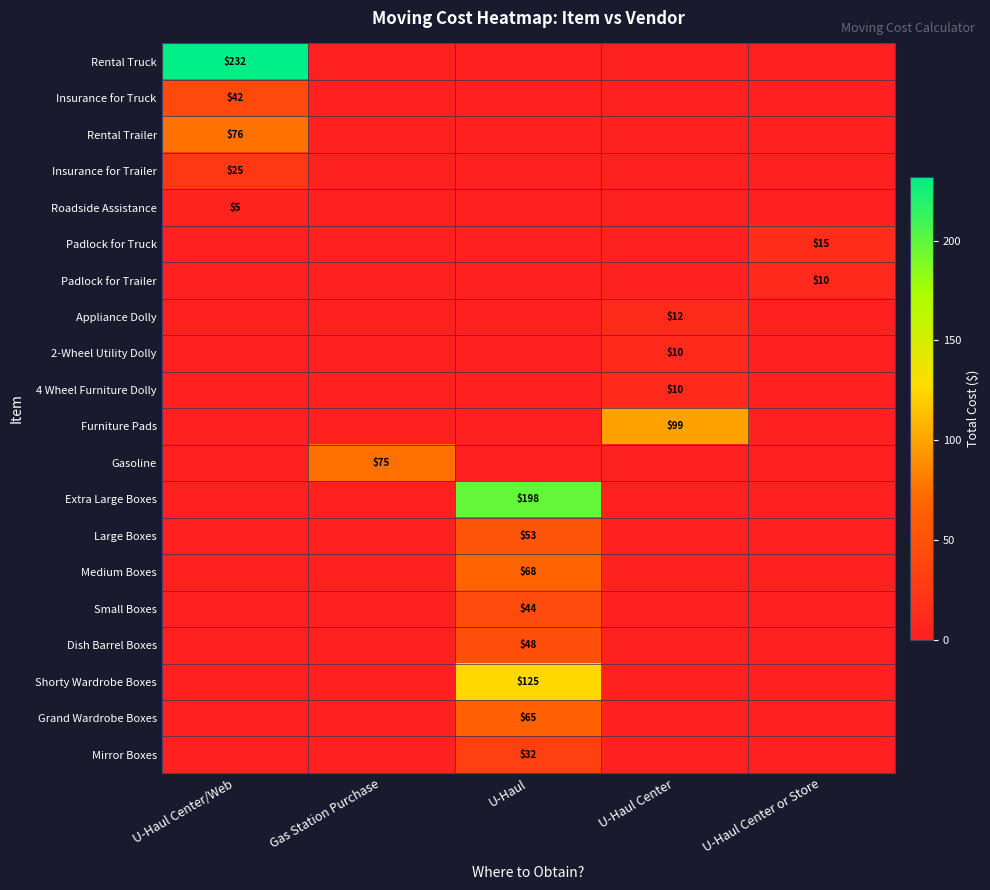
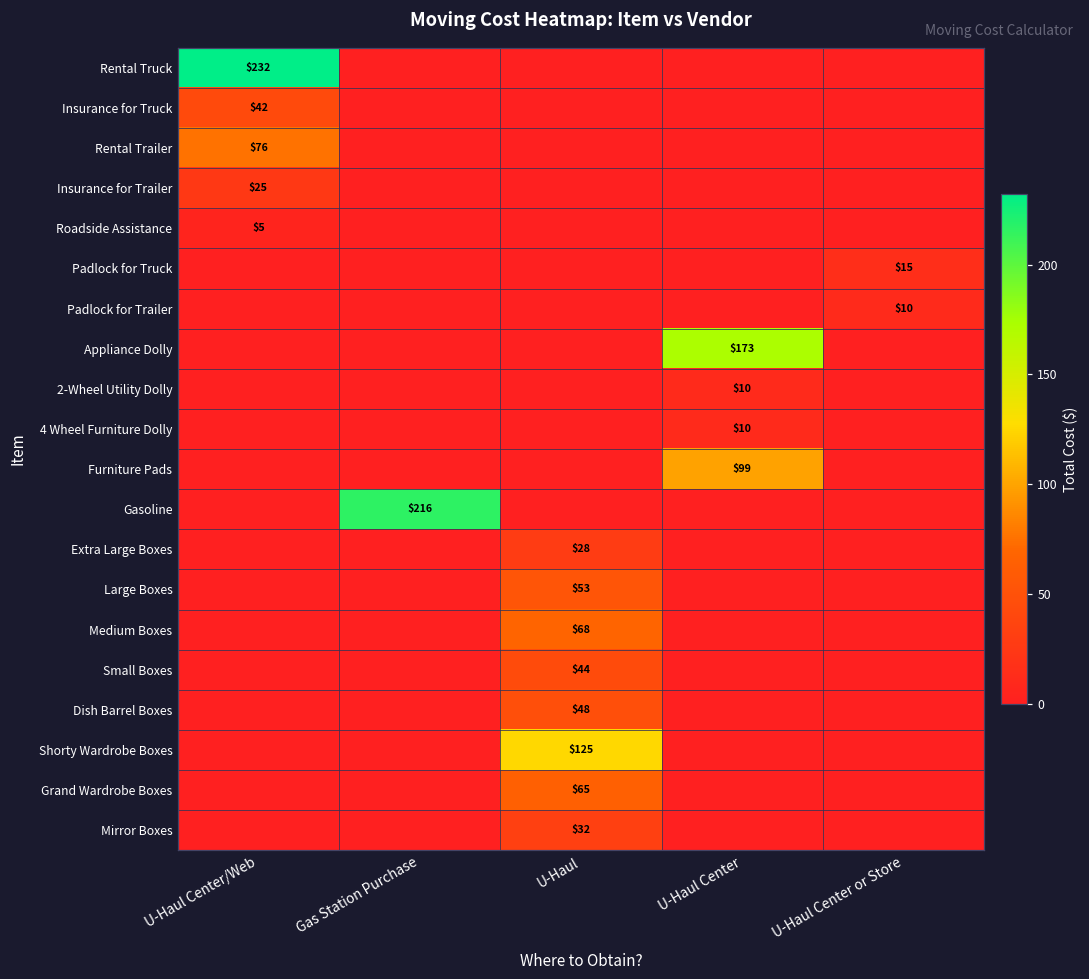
Appliance Dolly, U-Haul Center: $12 -> $173
Gasoline, Gas Station Purchase: $75 -> $216
Extra Large Boxes, U-Haul: $198 -> $28
